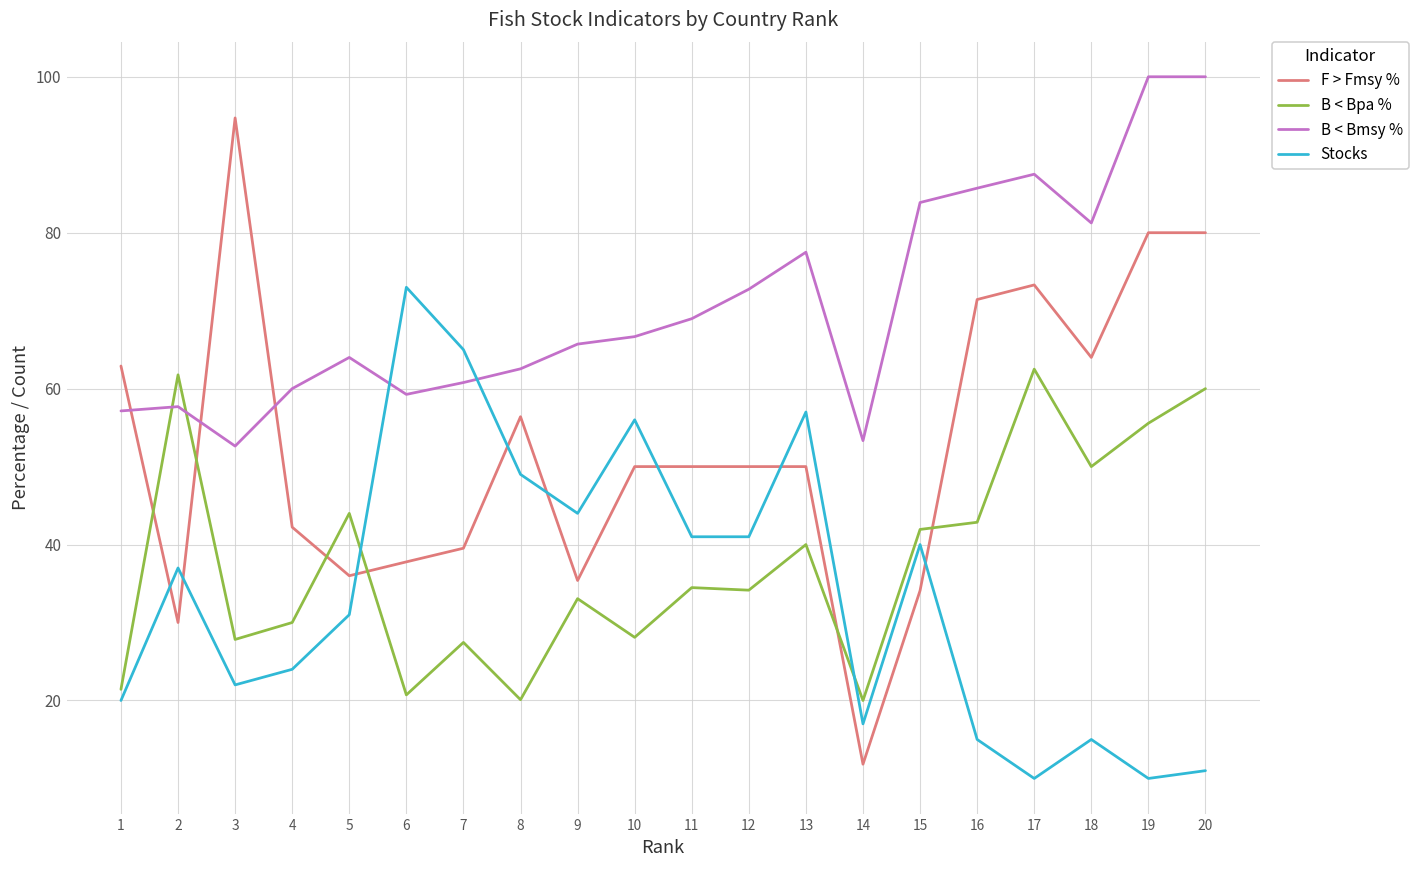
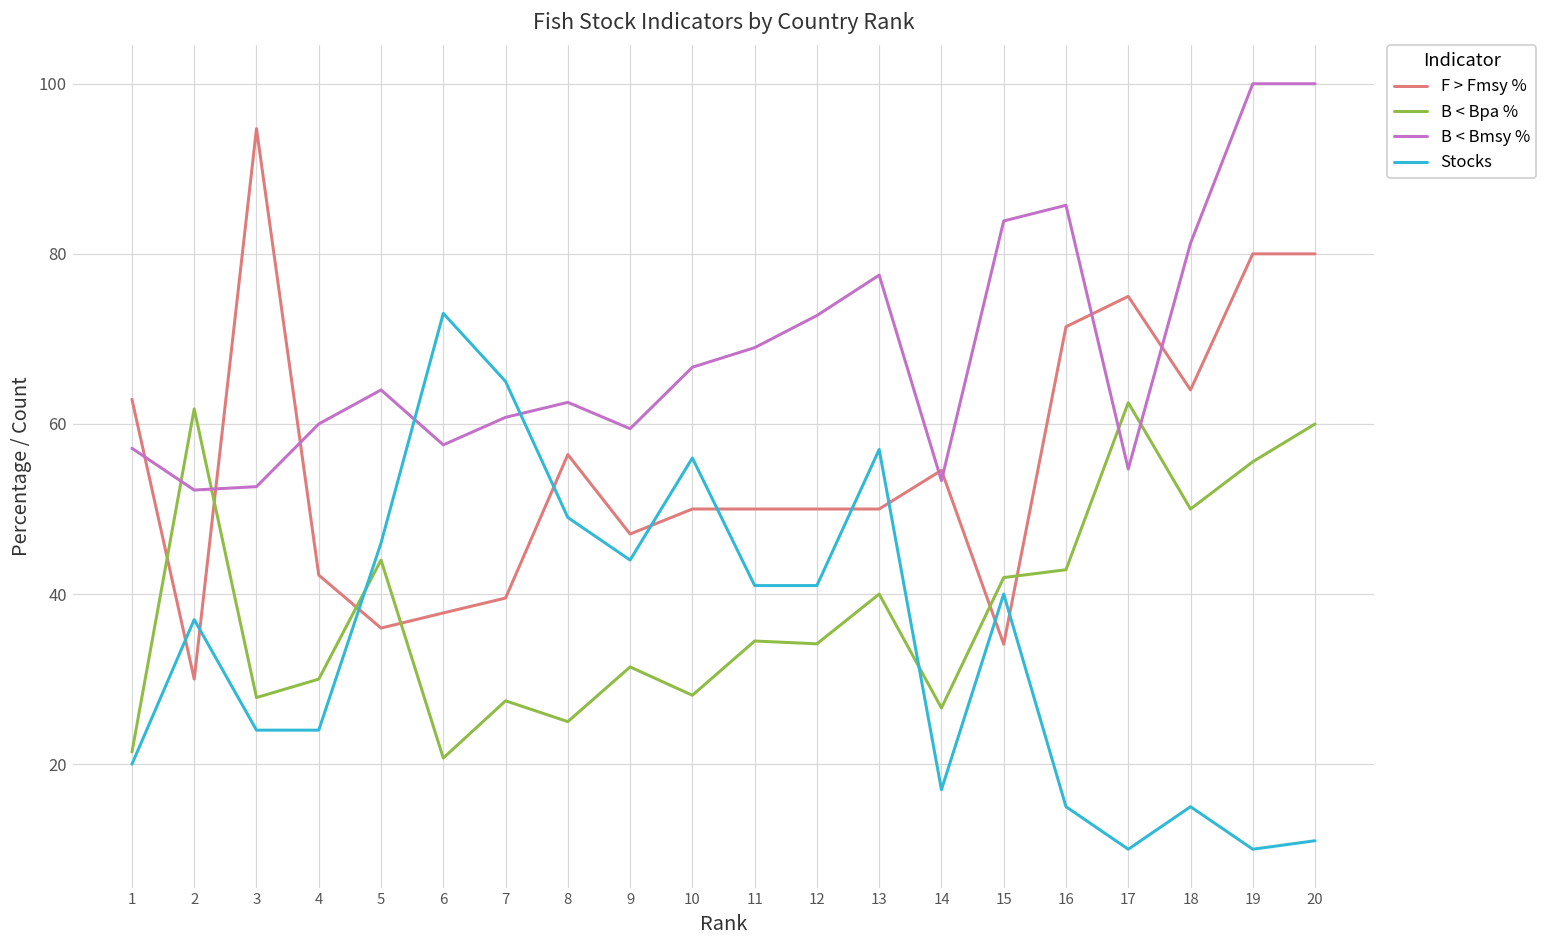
B < Bmsy %, 2: 58 -> 52
Stocks, 3: 22 -> 24
Stocks, 5: 31 -> 46
B < Bmsy %, 6: 59 -> 58
B < Bpa %, 8: 20 -> 25
F > Fmsy %, 9: 35 -> 47
B < Bpa %, 9: 33 -> 31
B < Bmsy %, 9: 66 -> 59
F > Fmsy %, 14: 12 -> 55
B < Bpa %, 14: 20 -> 27
F > Fmsy %, 17: 73 -> 75
B < Bmsy %, 17: 88 -> 55
